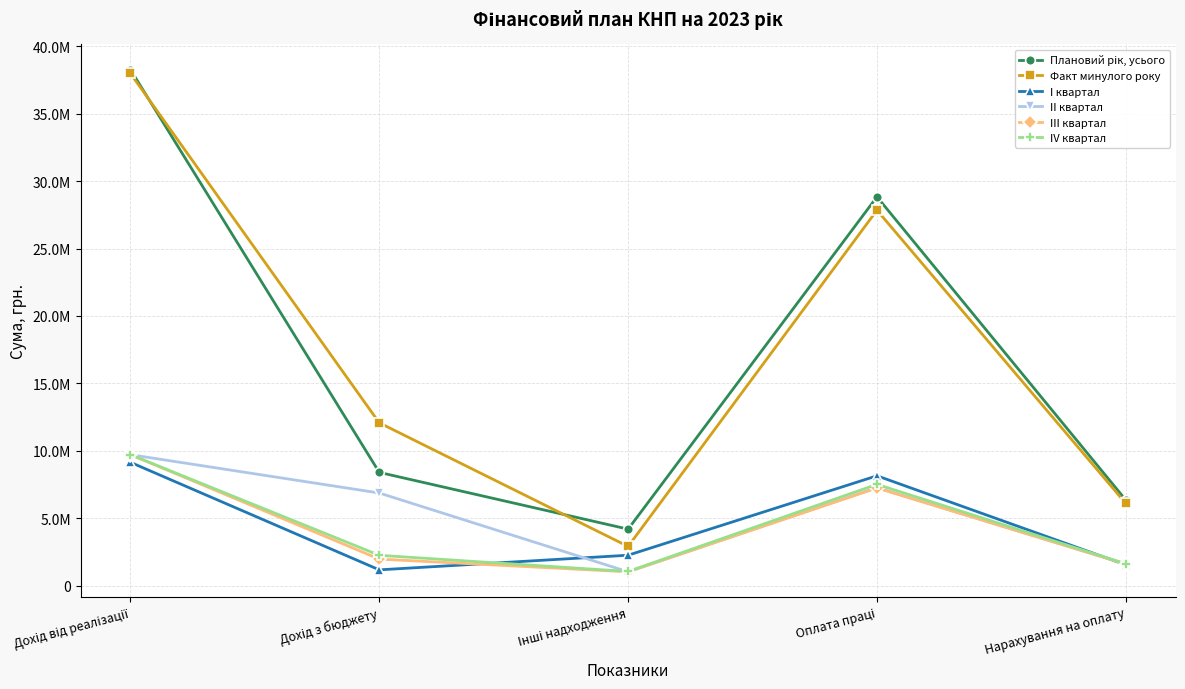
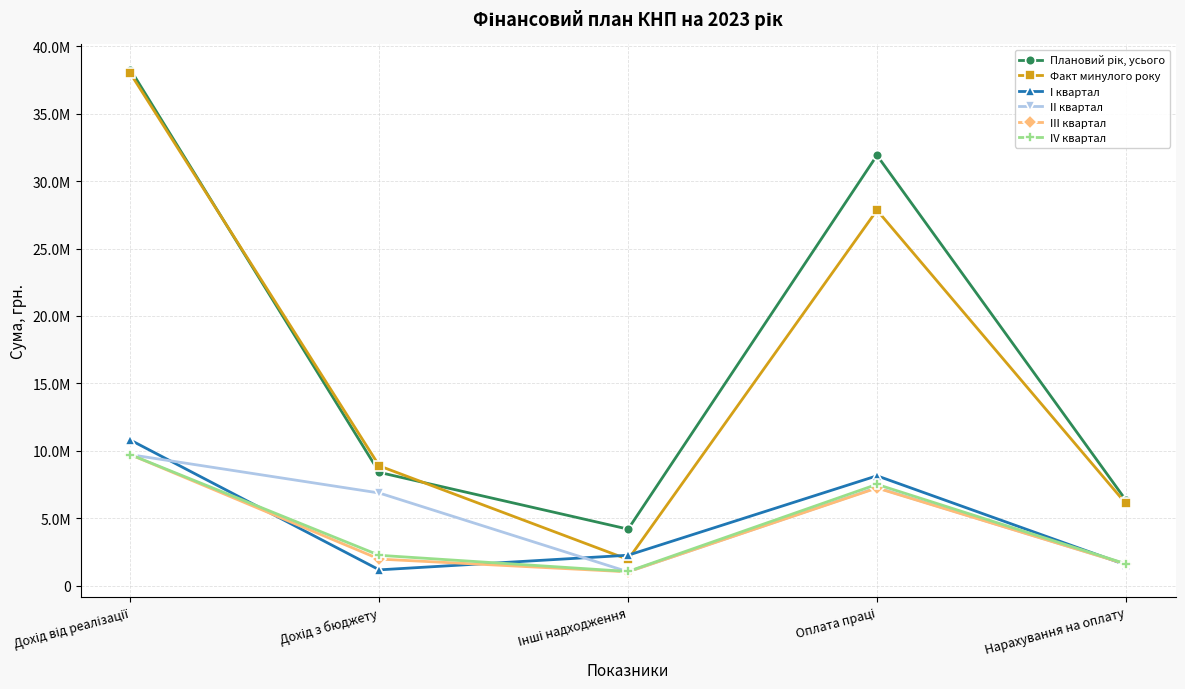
І квартал, Дохід від реалізації: 9100000 -> 10800000
Факт минулого року, Дохід з бюджету: 12100000 -> 8900000
Факт минулого року, Інші надходження: 2900000 -> 1900000
Плановий рік, усього, Оплата праці: 28800000 -> 31900000
